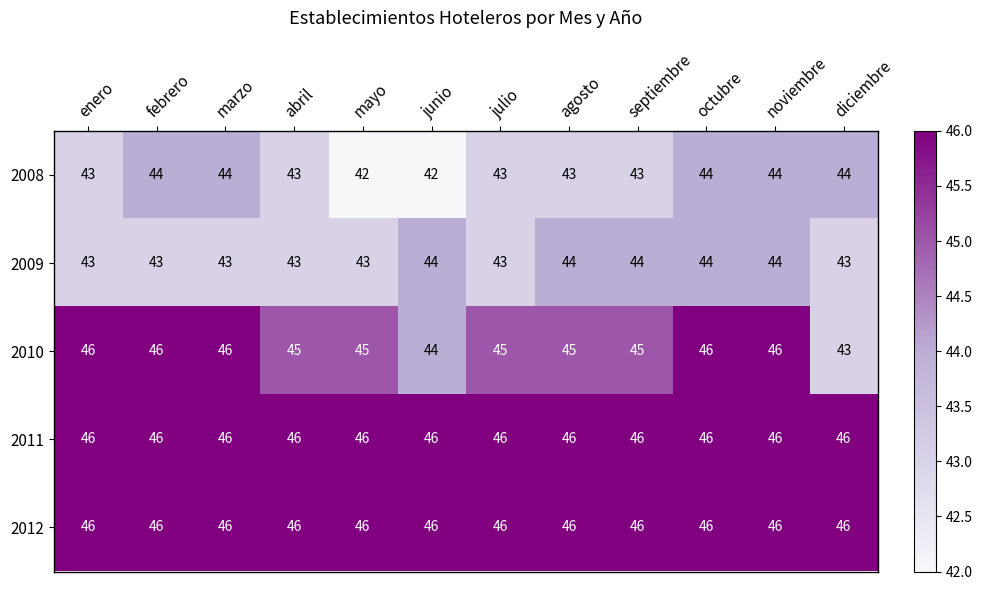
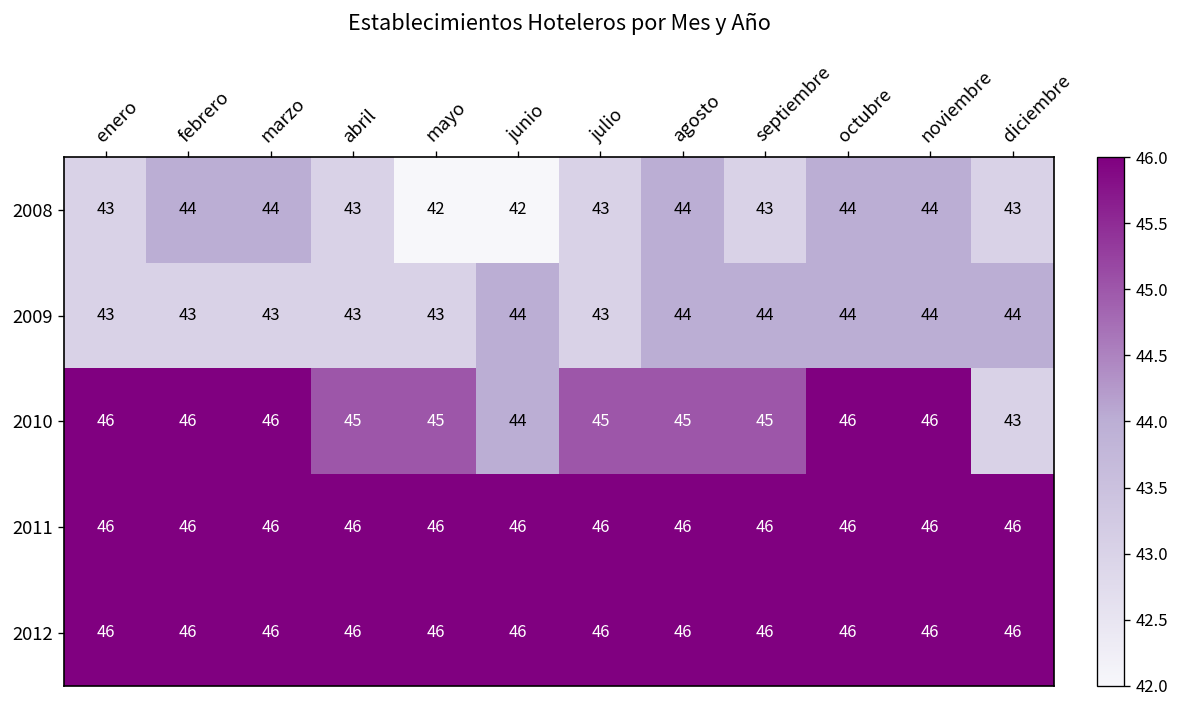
2008, agosto: 43 -> 44
2008, diciembre: 44 -> 43
2009, diciembre: 43 -> 44
